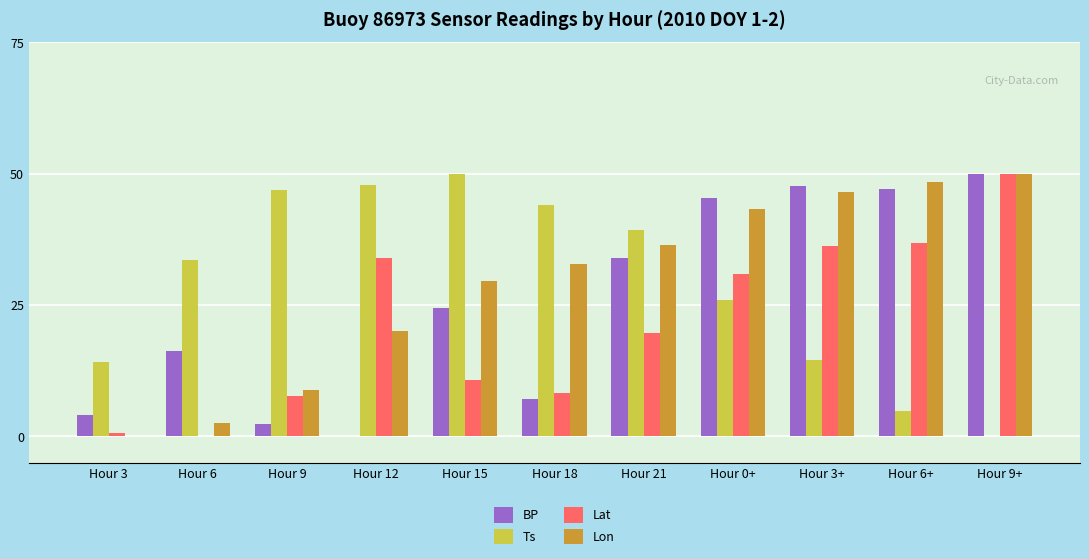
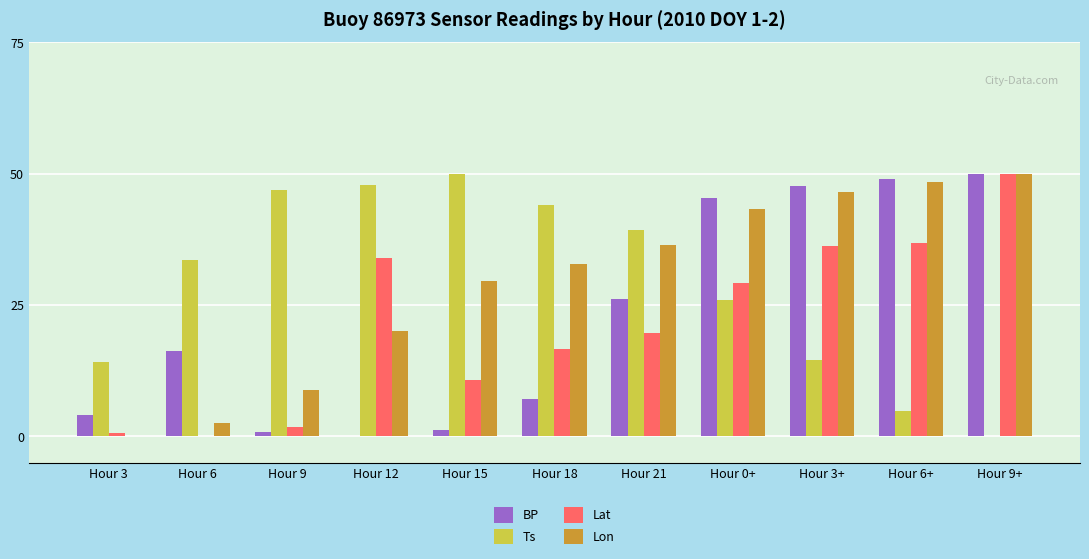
BP, Hour 9: 2 -> 1
Lat, Hour 9: 8 -> 2
BP, Hour 15: 24 -> 1
Lat, Hour 18: 8 -> 17
BP, Hour 21: 34 -> 26
Lat, Hour 0+: 31 -> 29
BP, Hour 6+: 47 -> 49
